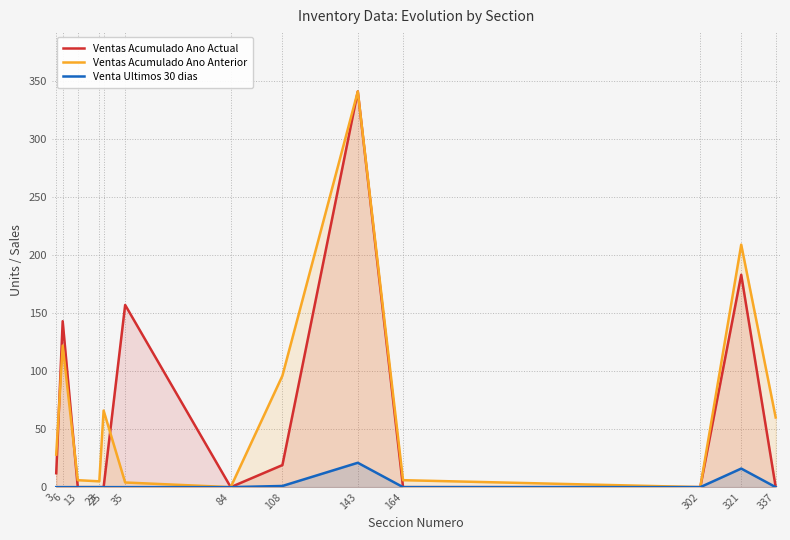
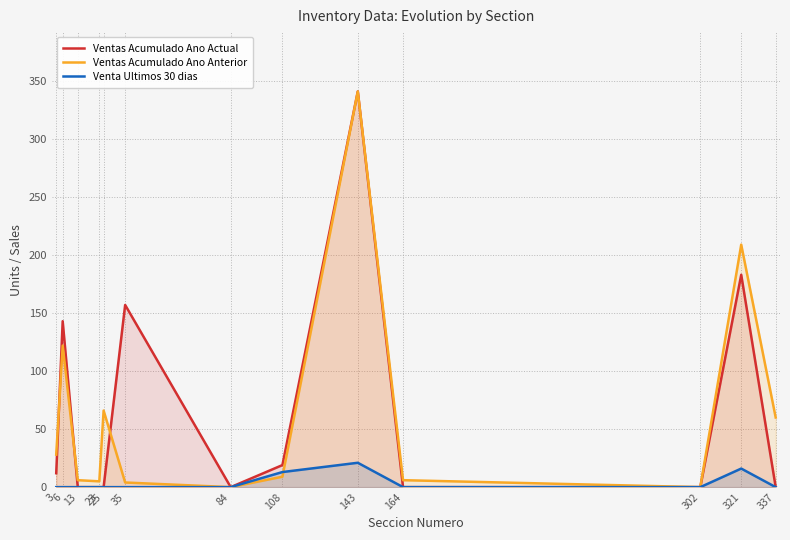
Ventas Acumulado Ano Anterior, 108: 96 -> 9
Venta Ultimos 30 dias, 108: 1 -> 13
